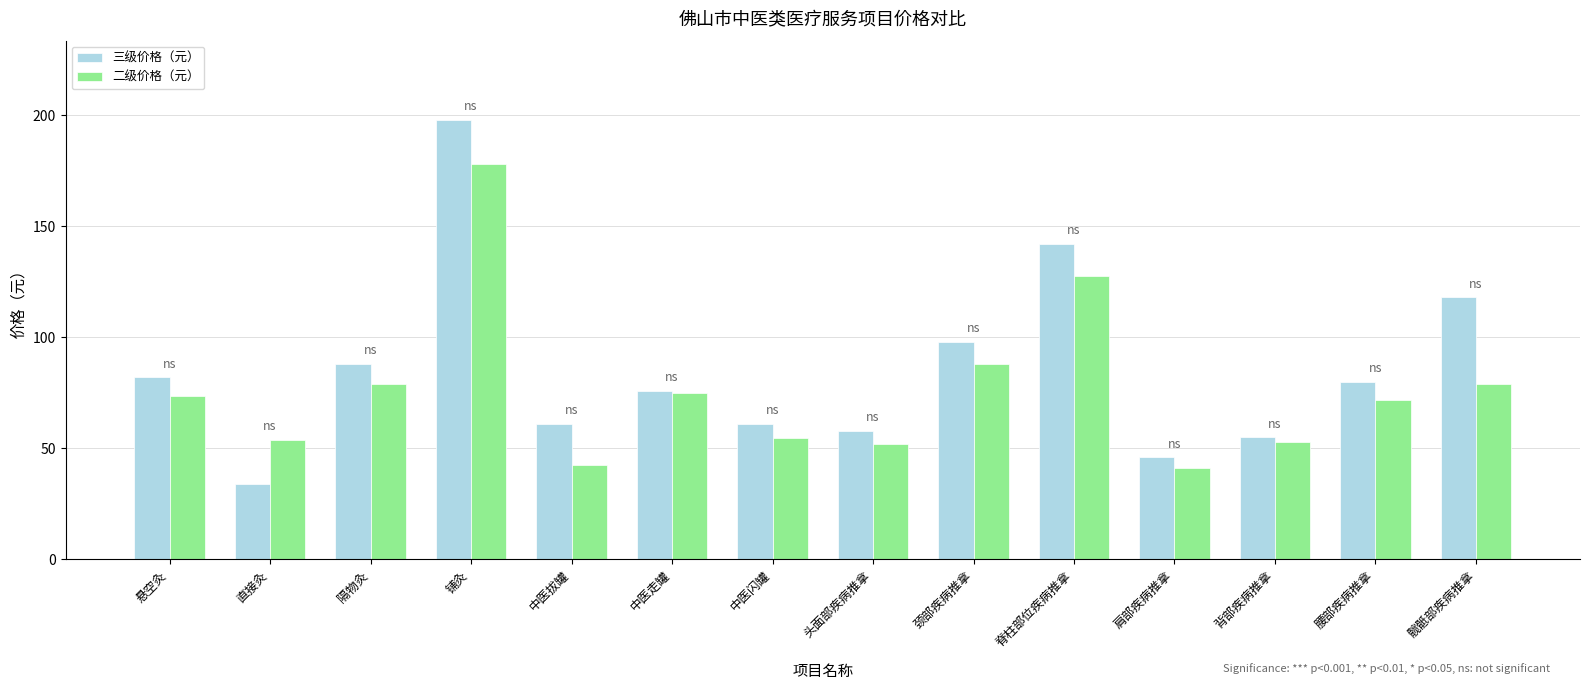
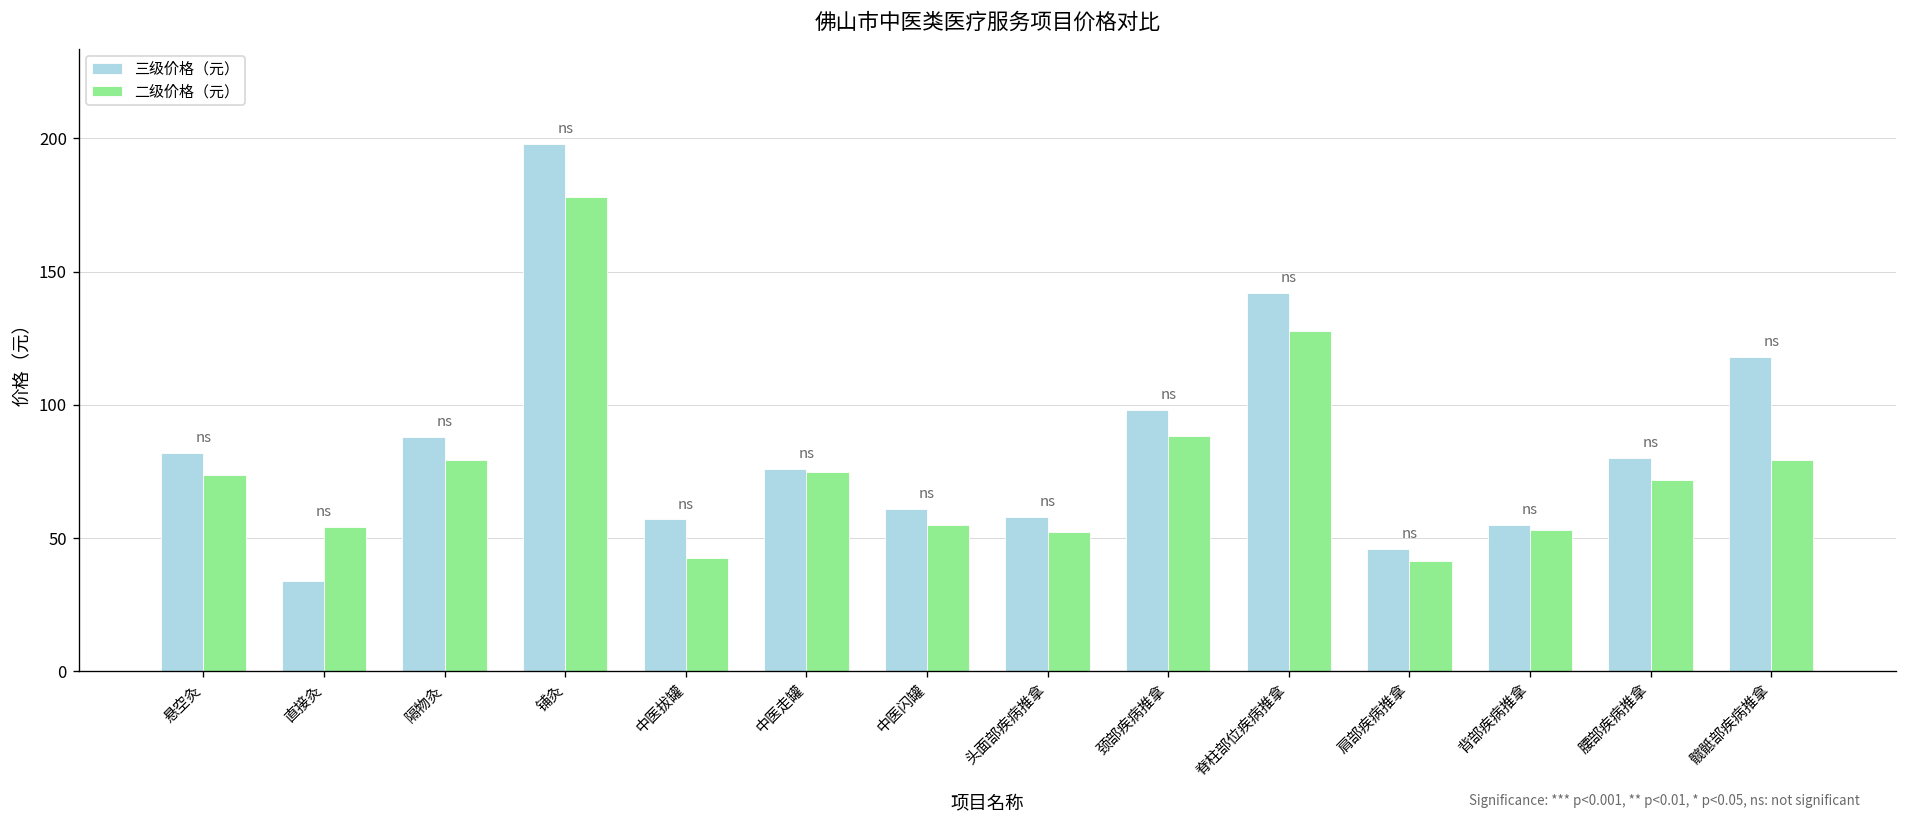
三级价格（元）, 中医拔罐: 61 -> 57
